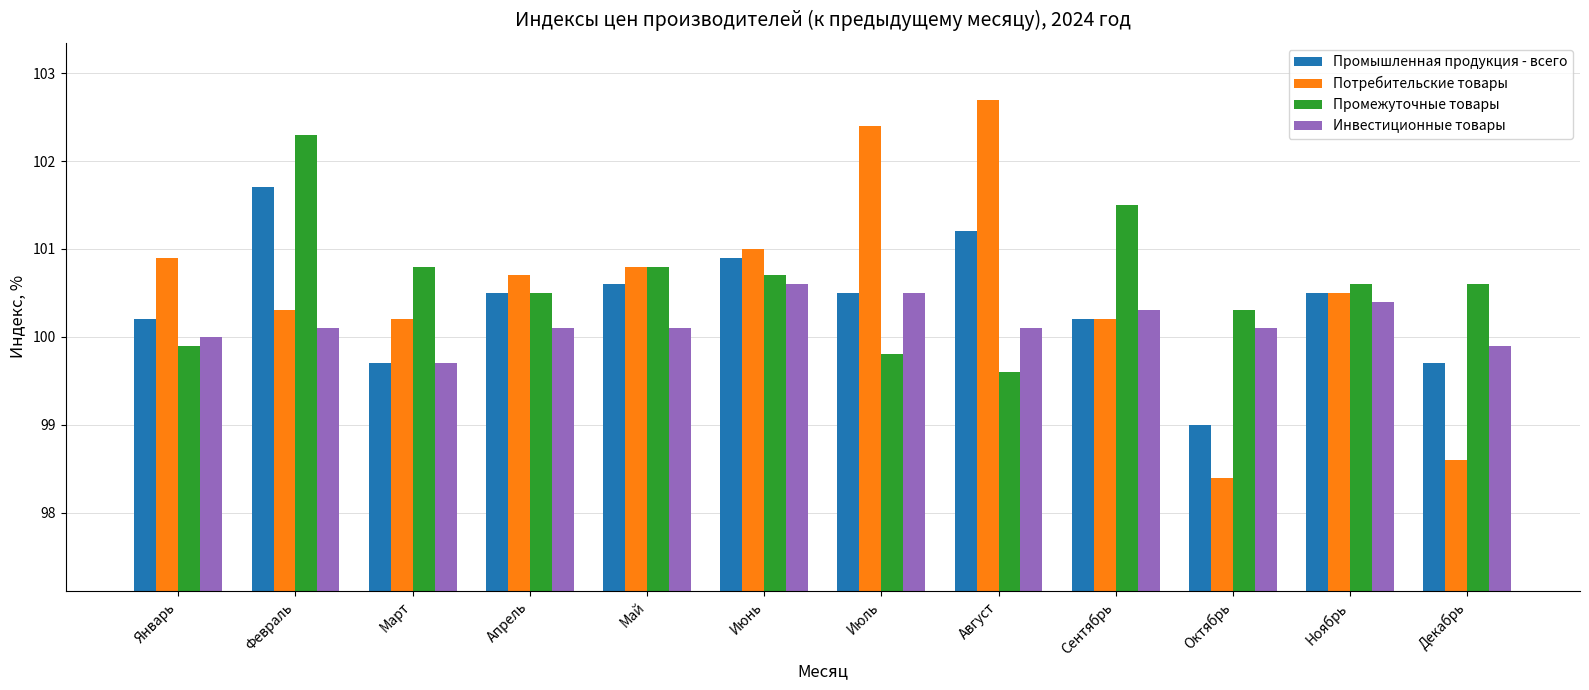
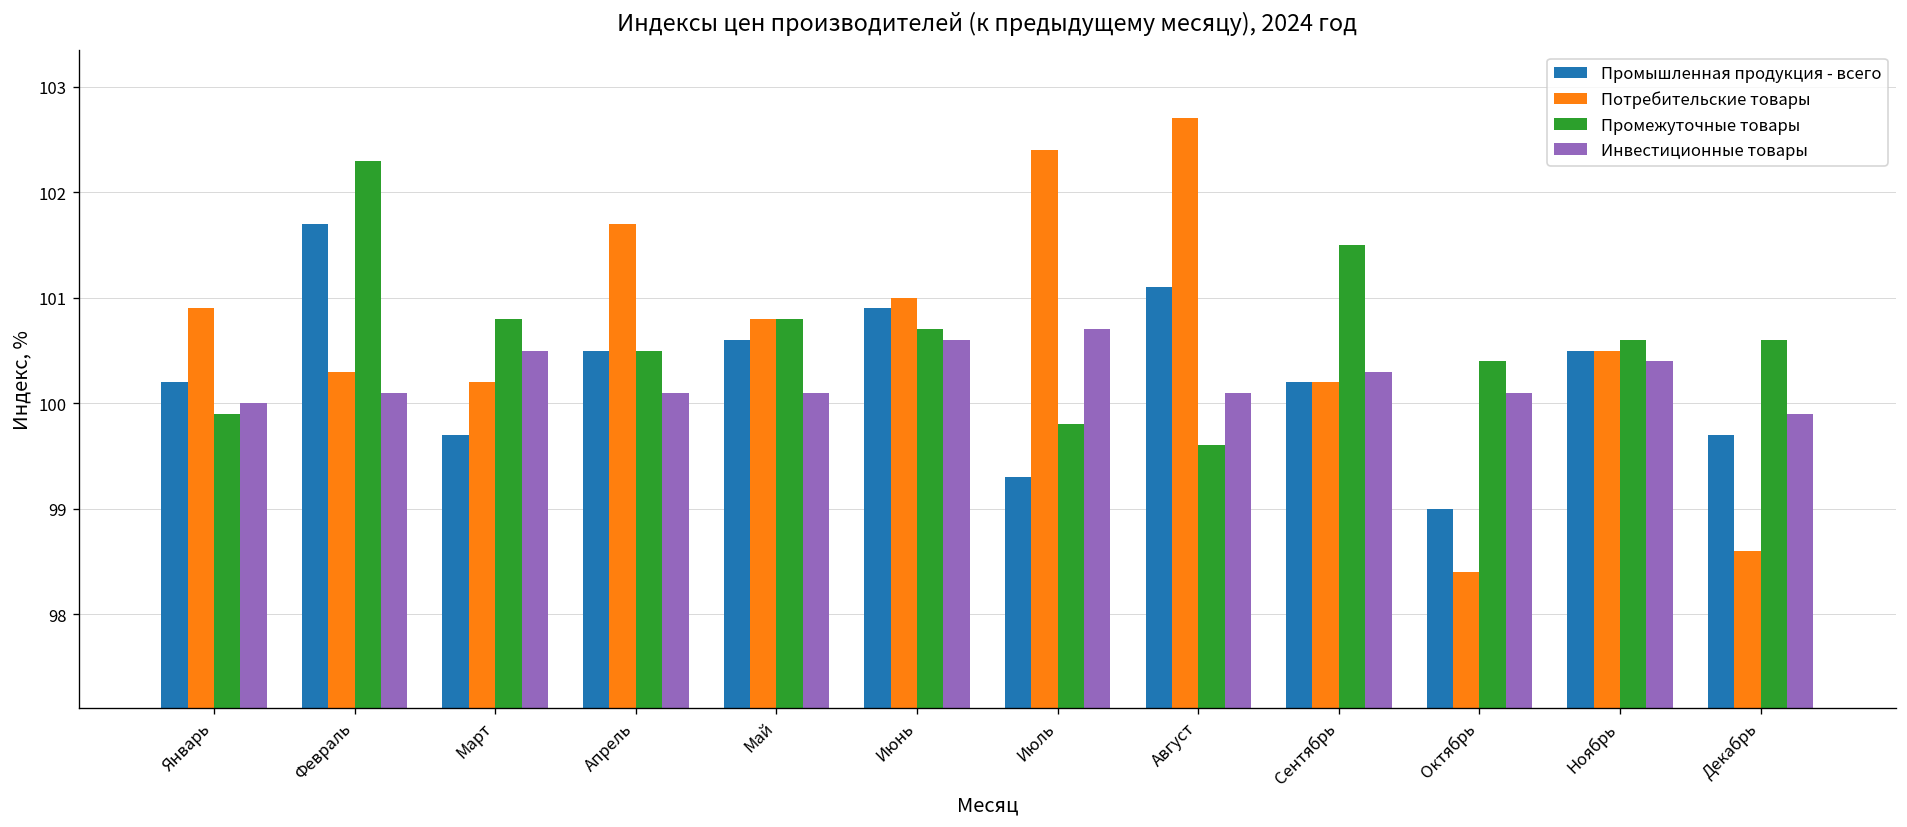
Инвестиционные товары, Март: 99.7 -> 100.5
Потребительские товары, Апрель: 100.7 -> 101.7
Промышленная продукция - всего, Июль: 100.5 -> 99.3
Инвестиционные товары, Июль: 100.5 -> 100.7
Промышленная продукция - всего, Август: 101.2 -> 101.1
Промежуточные товары, Октябрь: 100.3 -> 100.4
